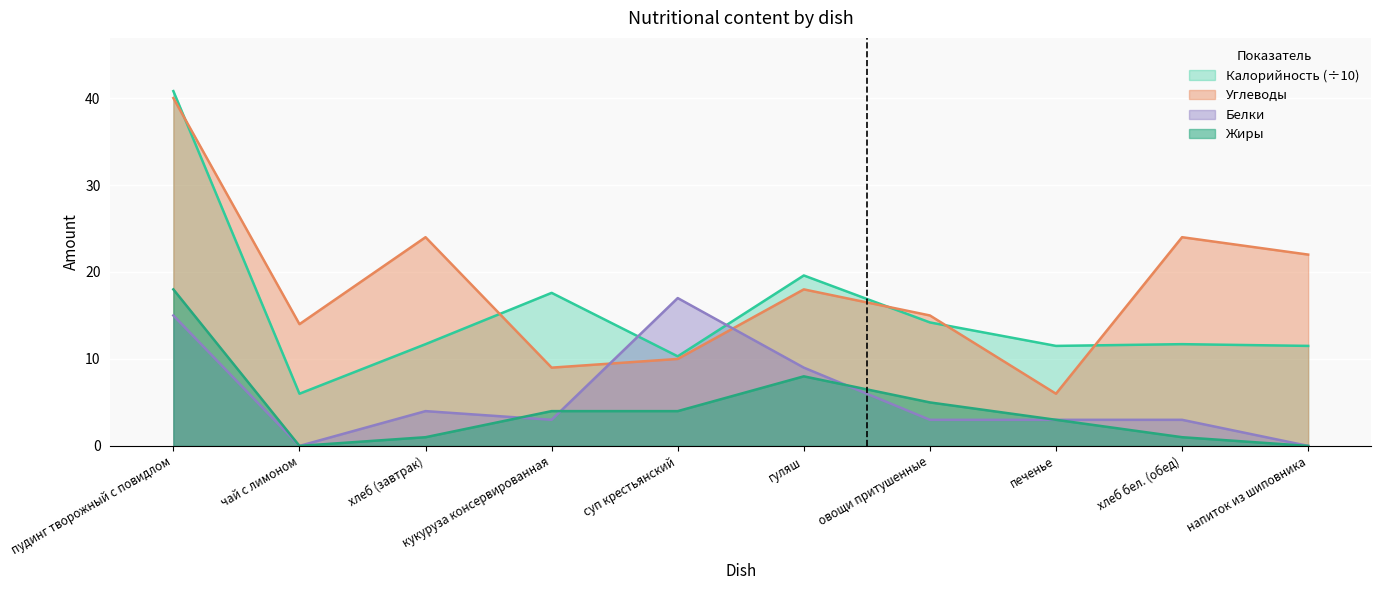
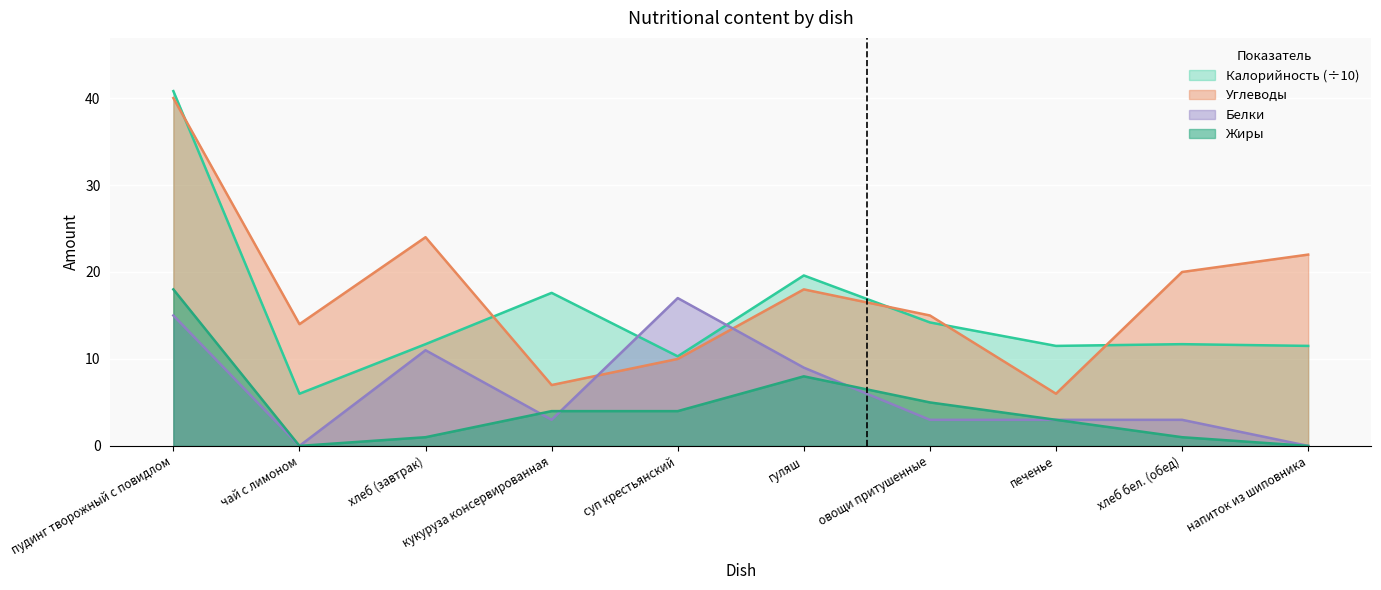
Белки, хлеб (завтрак): 4 -> 11
Углеводы, кукуруза консервированная: 9 -> 7
Углеводы, хлеб бел. (обед): 24 -> 20
